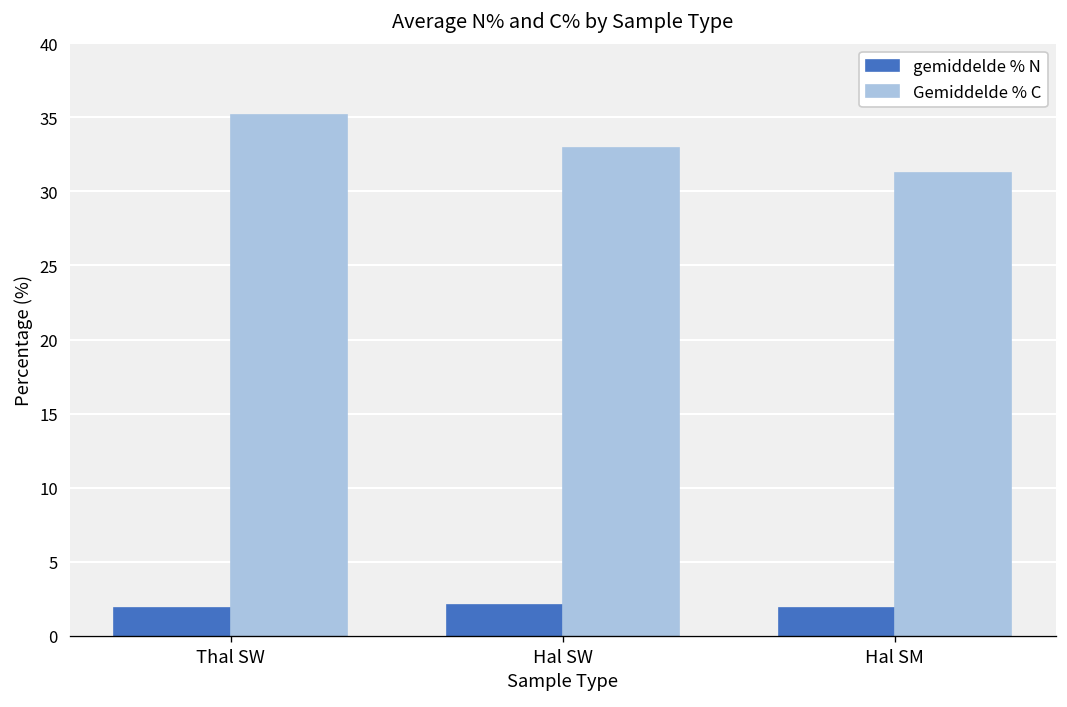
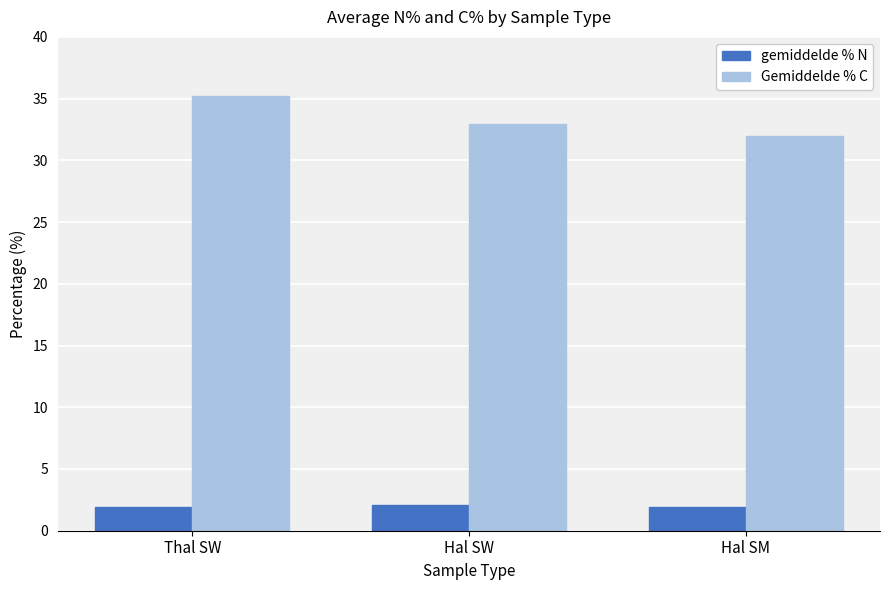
Gemiddelde % C, Hal SM: 31.2 -> 31.9
